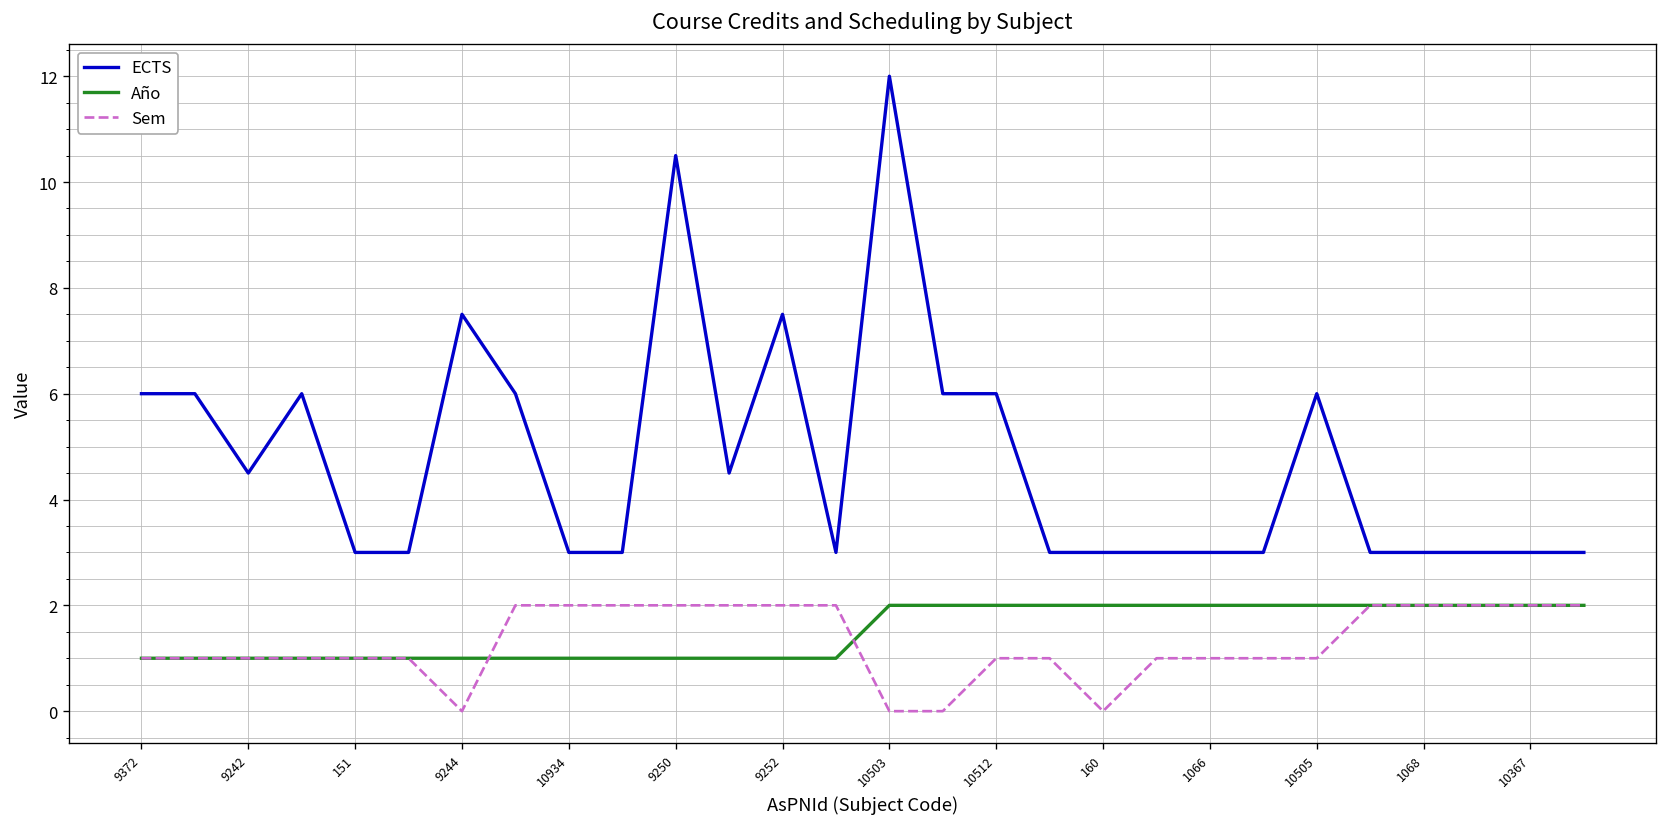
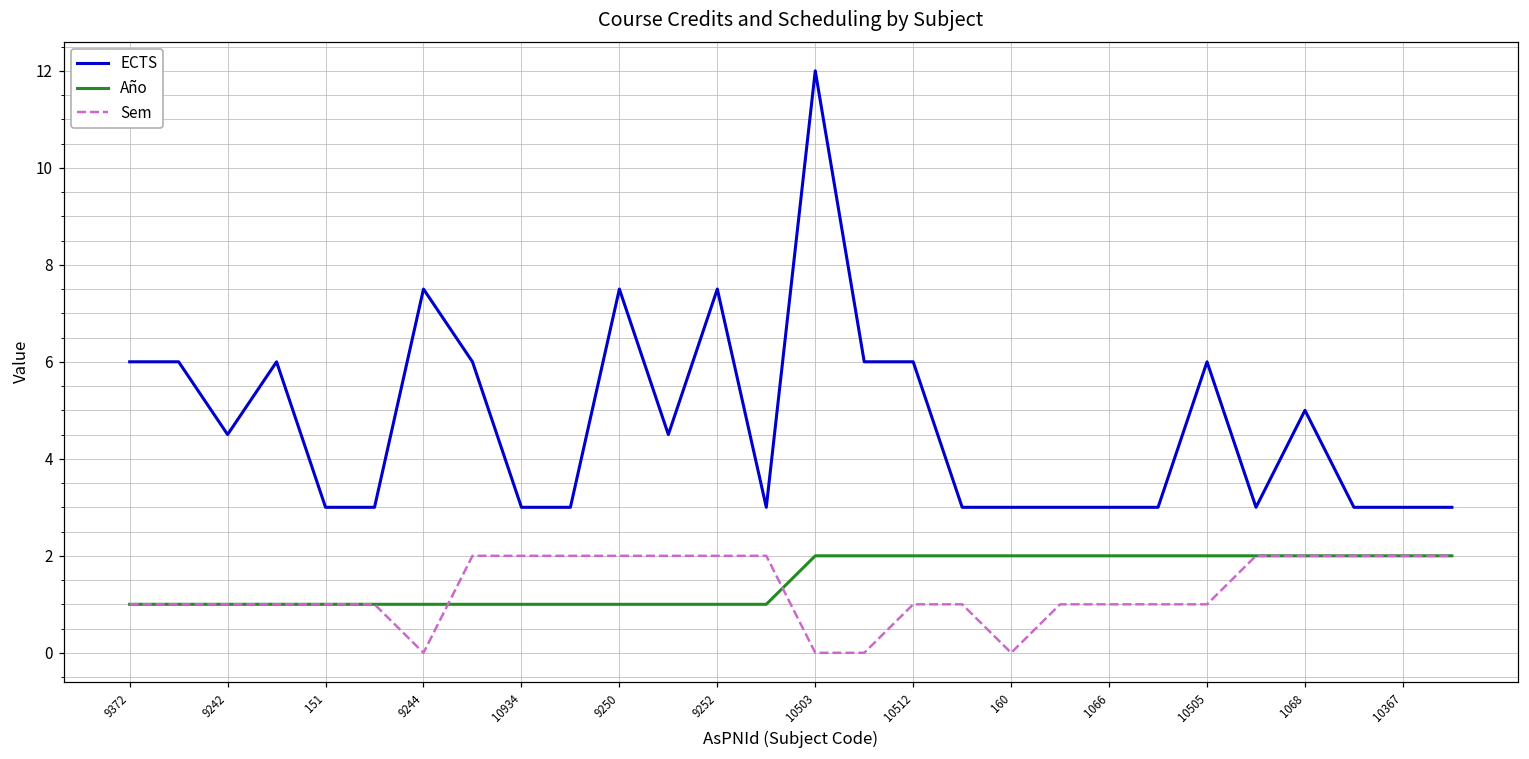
ECTS, 9250: 10.5 -> 7.5
ECTS, 1068: 3 -> 5
